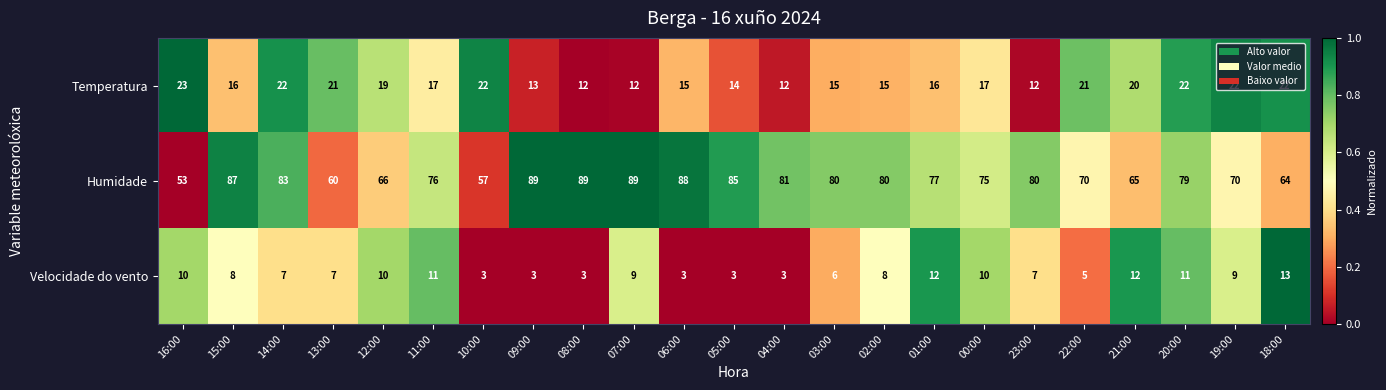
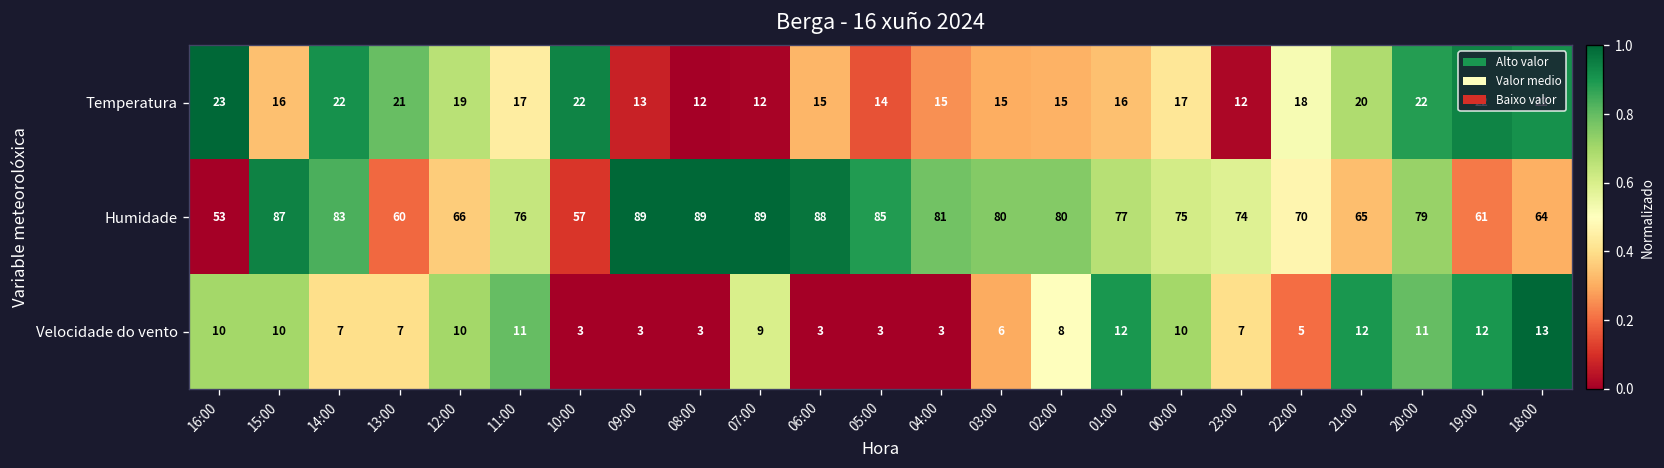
Temperatura, 04:00: 12 -> 15
Temperatura, 22:00: 21 -> 18
Humidade, 23:00: 80 -> 74
Humidade, 19:00: 70 -> 61
Velocidade do vento, 15:00: 8 -> 10
Velocidade do vento, 19:00: 9 -> 12
